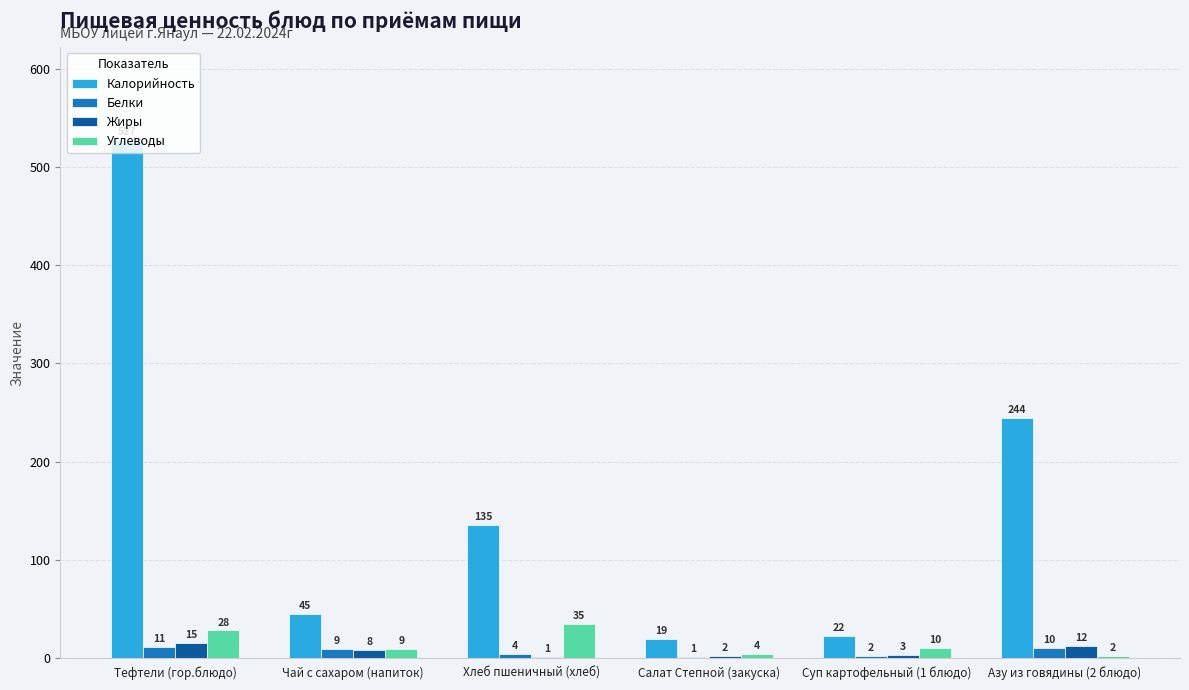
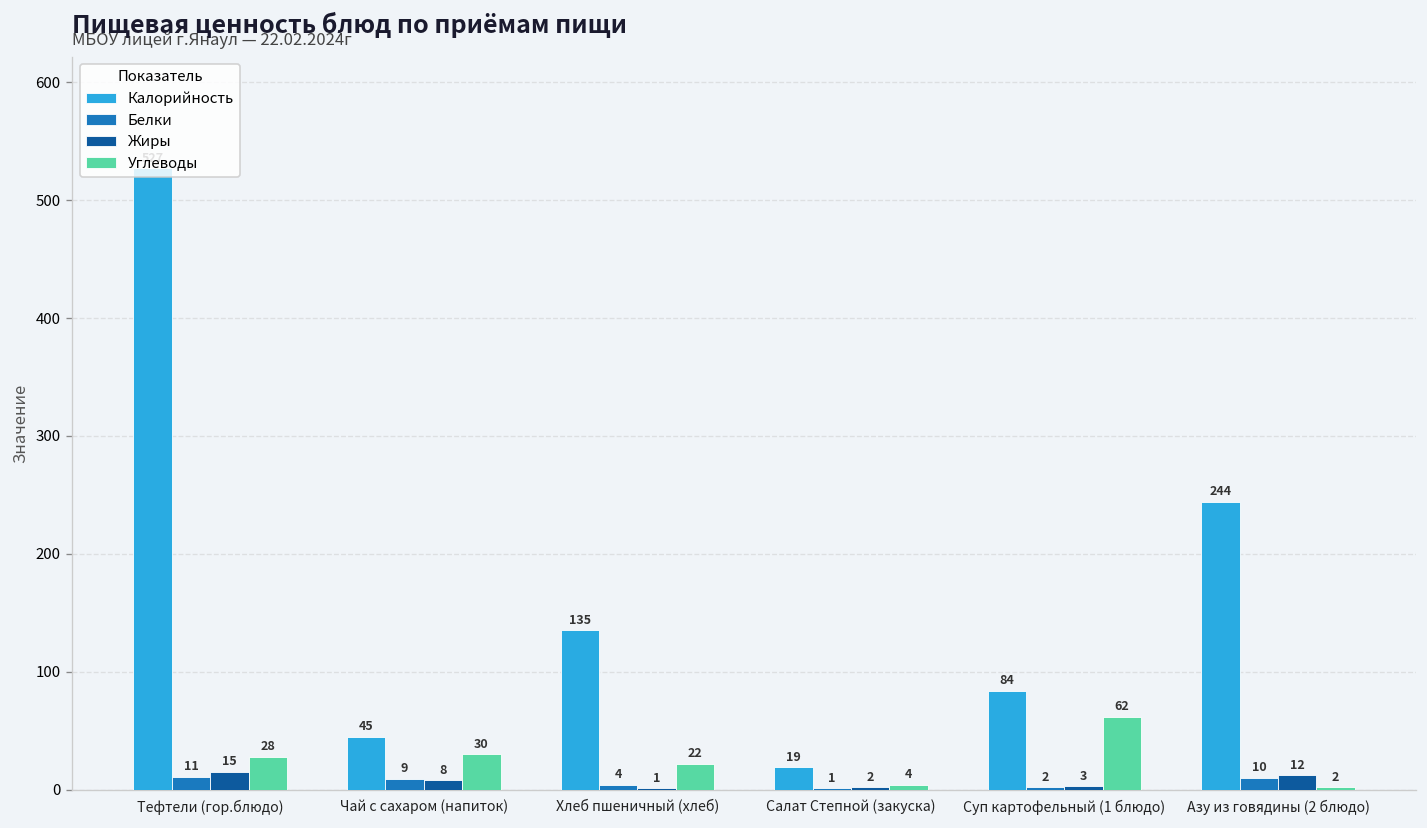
Углеводы, Чай с сахаром (напиток): 9 -> 30
Углеводы, Хлеб пшеничный (хлеб): 35 -> 22
Калорийность, Суп картофельный (1 блюдо): 22 -> 84
Углеводы, Суп картофельный (1 блюдо): 10 -> 62
